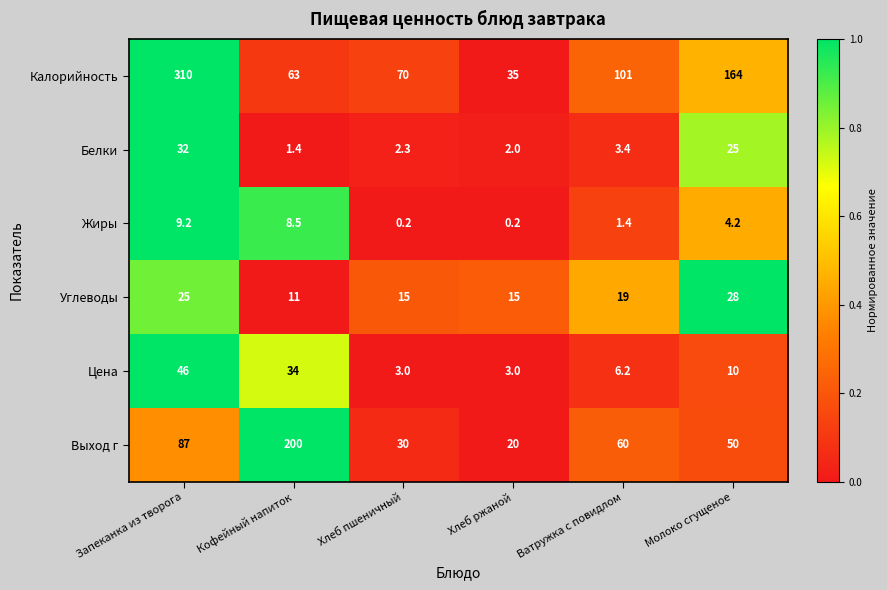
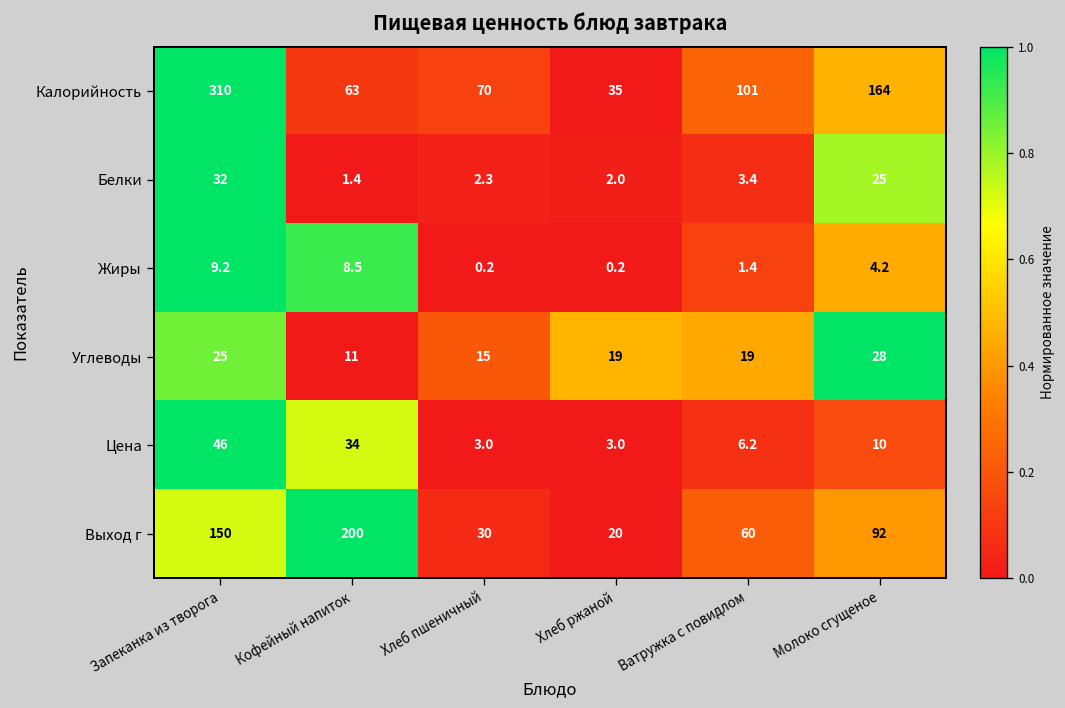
Углеводы, Хлеб ржаной: 15 -> 19
Выход г, Запеканка из творога: 87 -> 150
Выход г, Молоко сгущеное: 50 -> 92
